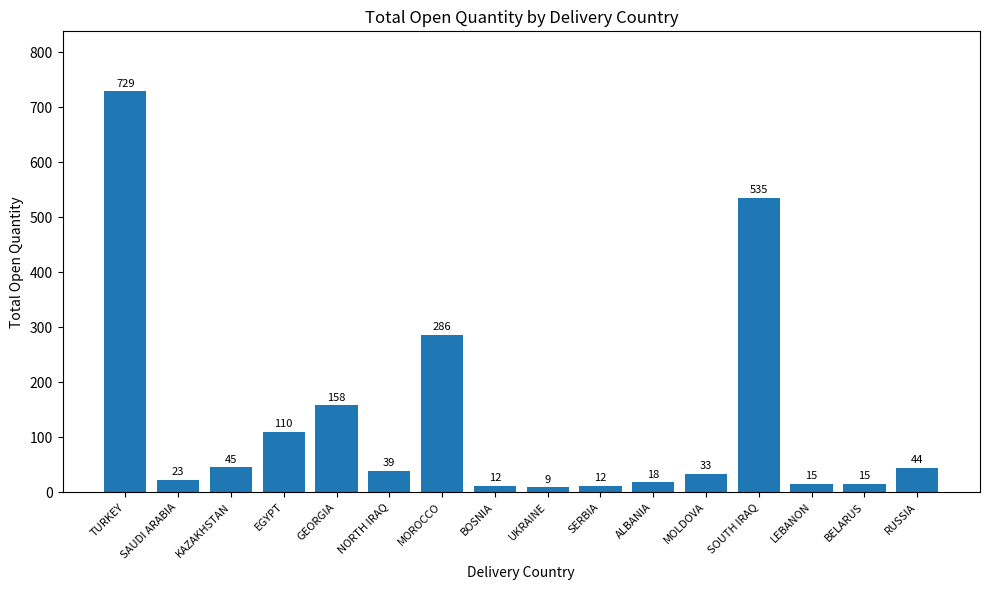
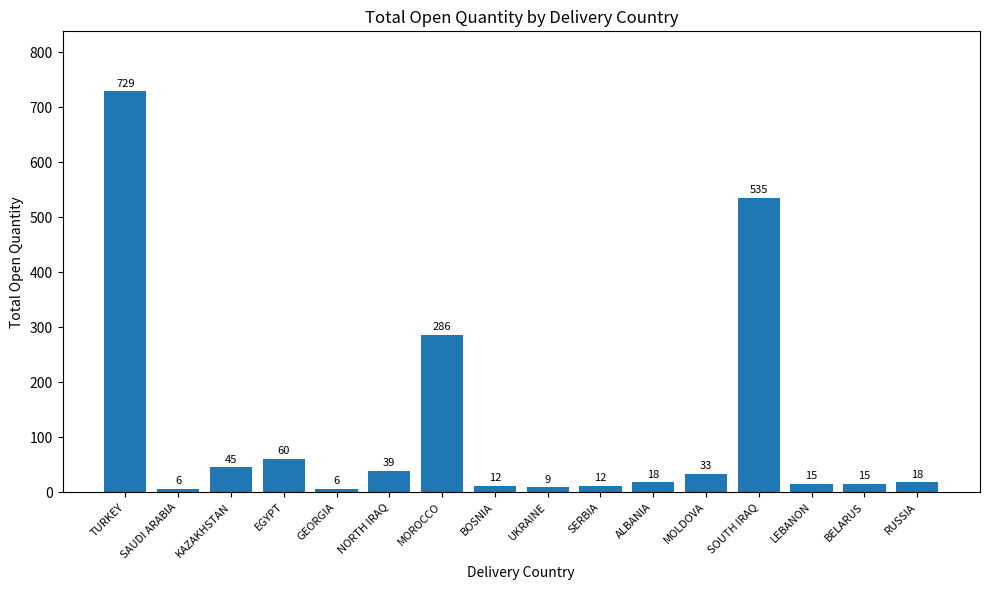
SAUDI ARABIA: 23 -> 6
EGYPT: 110 -> 60
GEORGIA: 158 -> 6
RUSSIA: 44 -> 18
